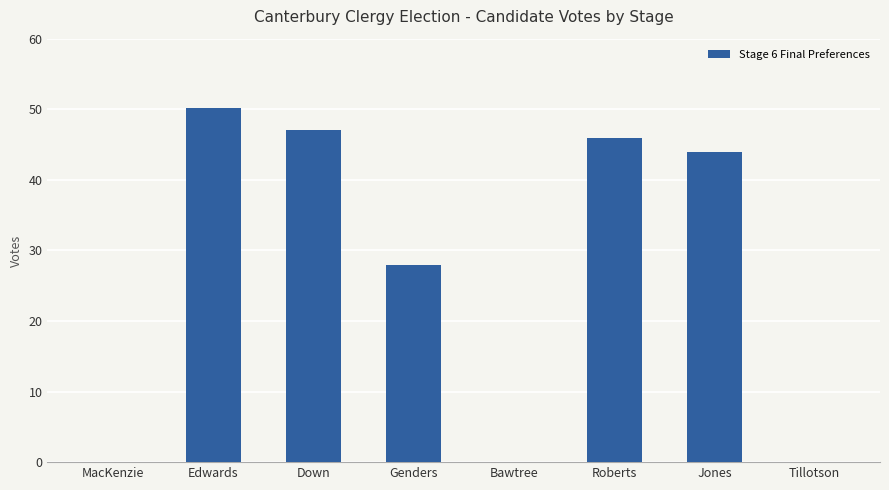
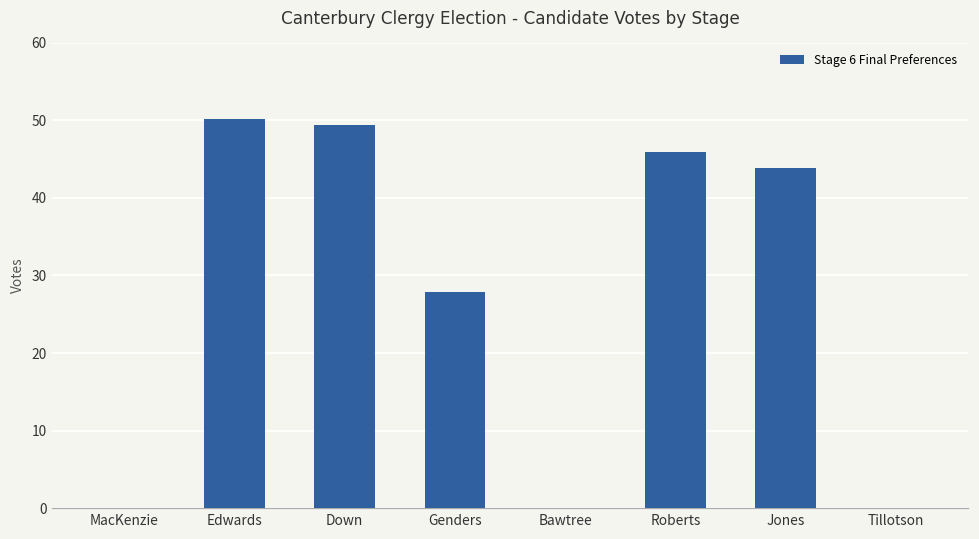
Down: 47 -> 49
